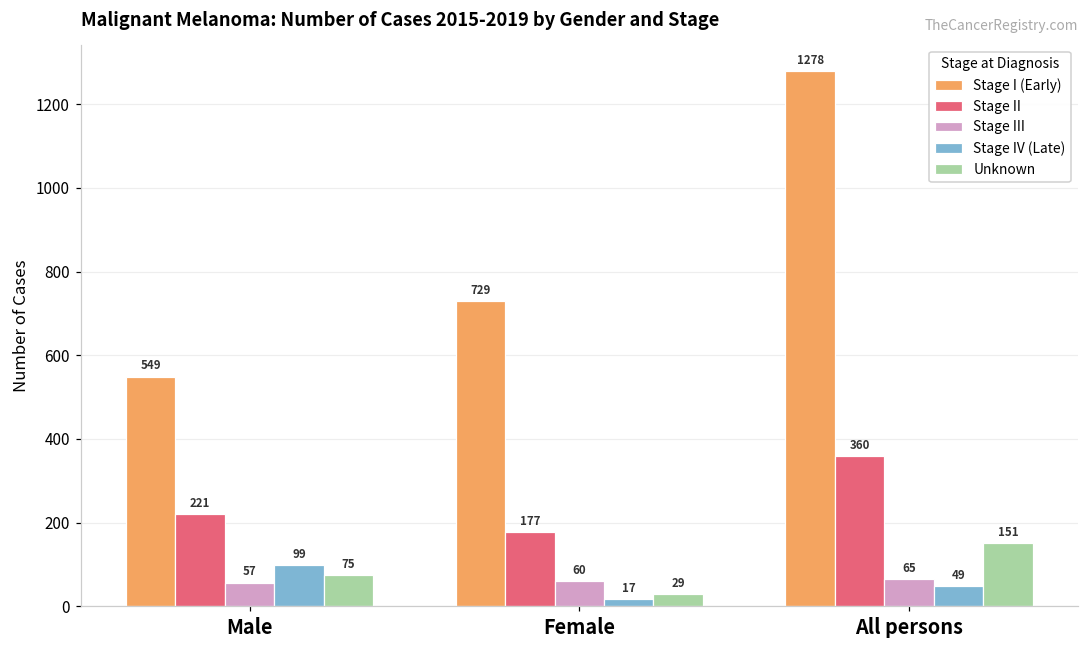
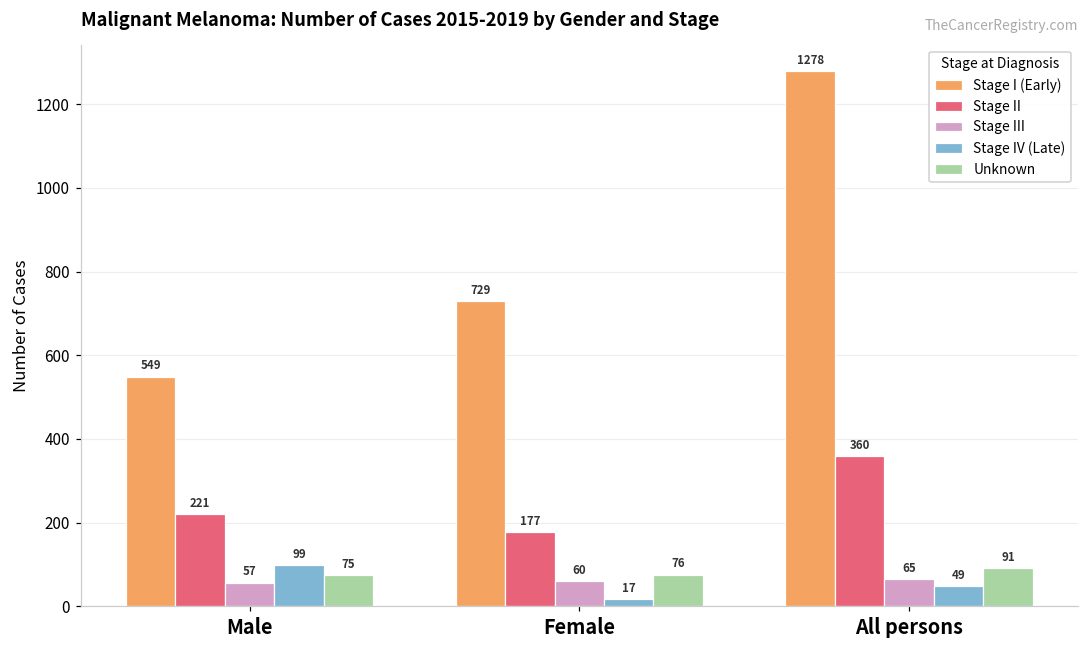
Unknown, Female: 29 -> 76
Unknown, All persons: 151 -> 91
